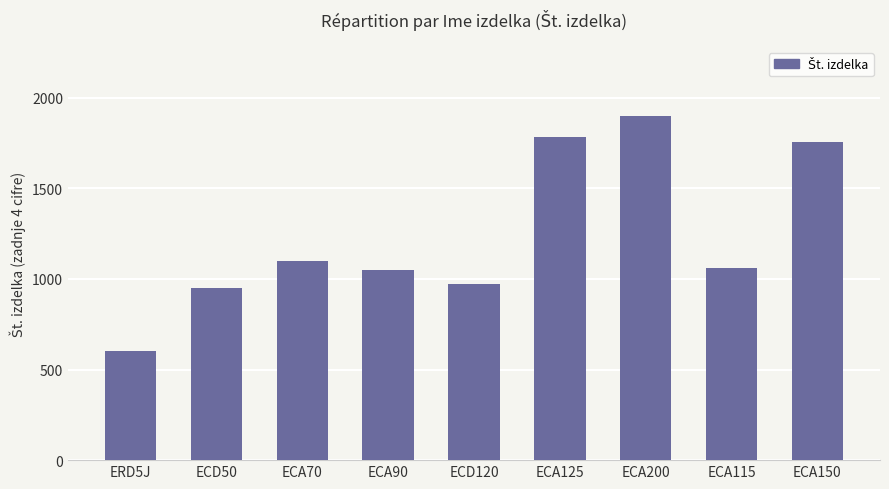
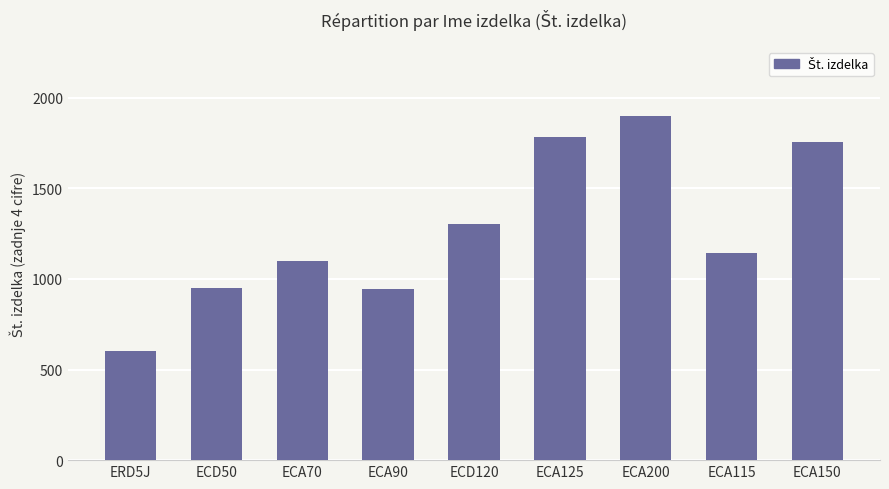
ECA90: 1050 -> 940
ECD120: 970 -> 1300
ECA115: 1060 -> 1150
